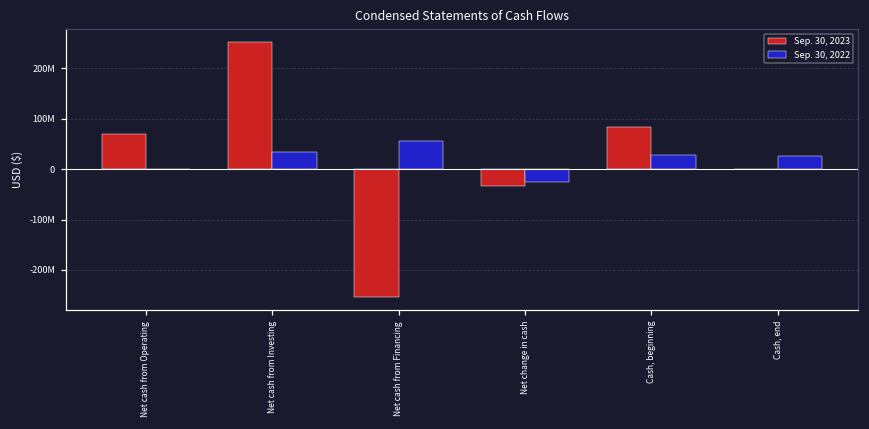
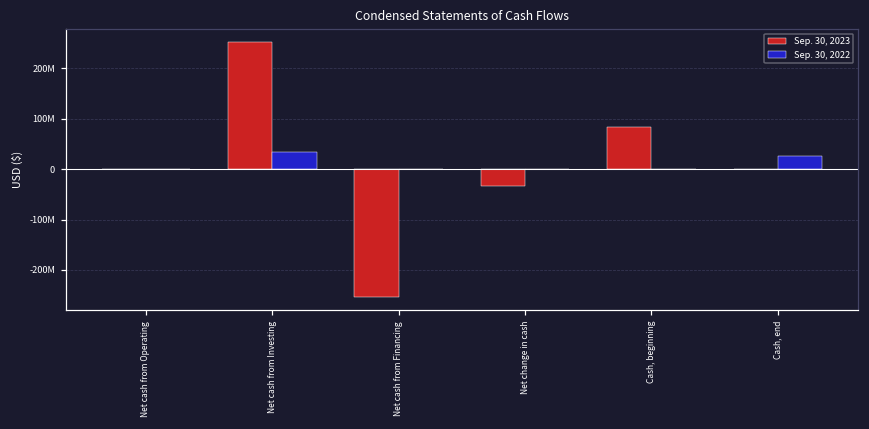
Sep. 30, 2023, Net cash from Operating: 70000000 -> 0
Sep. 30, 2022, Net cash from Financing: 60000000 -> 0
Sep. 30, 2022, Net change in cash: -20000000 -> 0
Sep. 30, 2022, Cash, beginning: 30000000 -> 0
